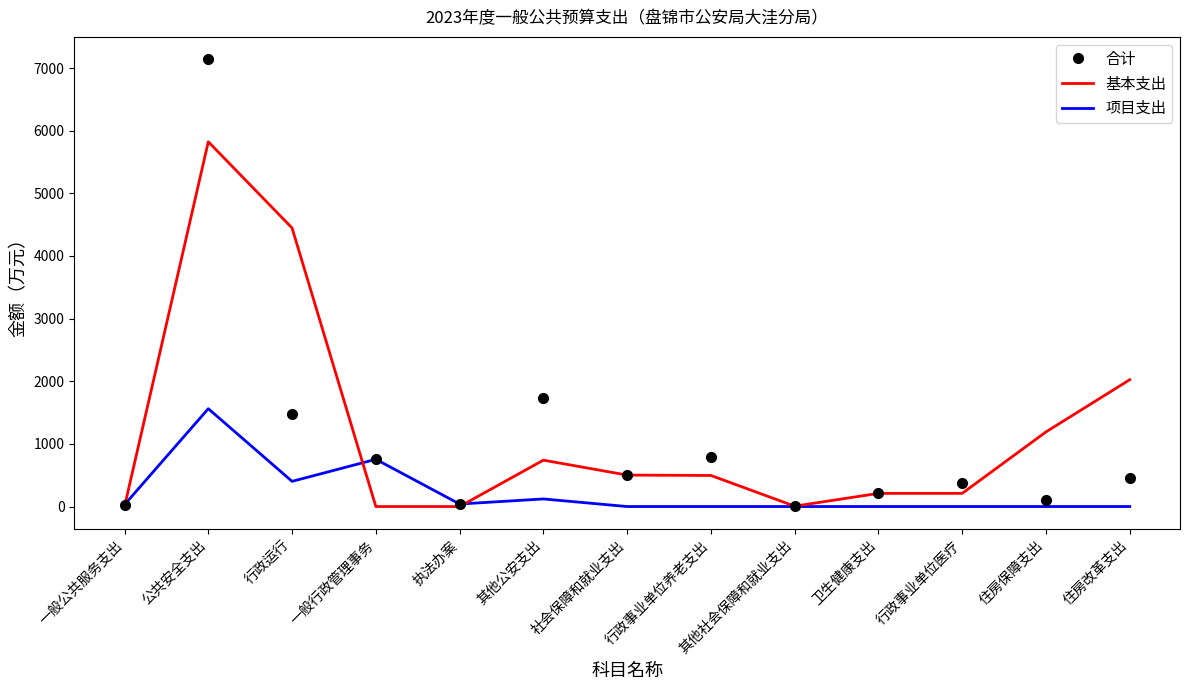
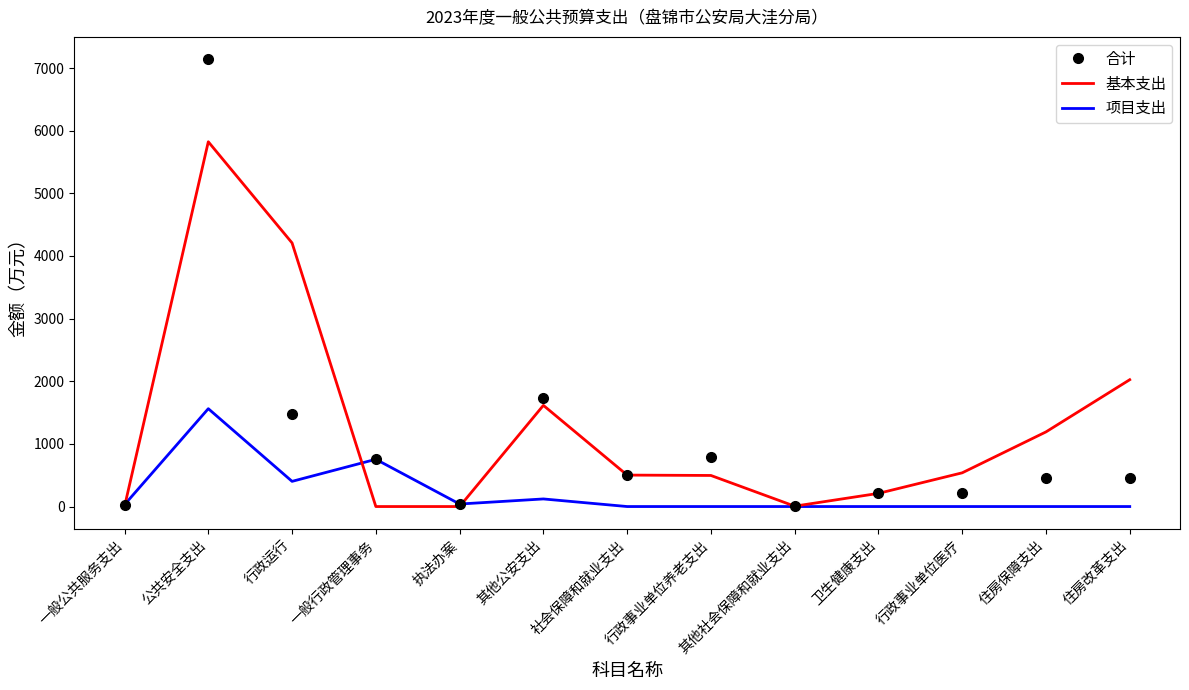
基本支出, 行政运行: 4400 -> 4200
基本支出, 其他公安支出: 700 -> 1600
合计, 行政事业单位医疗: 400 -> 200
基本支出, 行政事业单位医疗: 200 -> 500
合计, 住房保障支出: 100 -> 500
